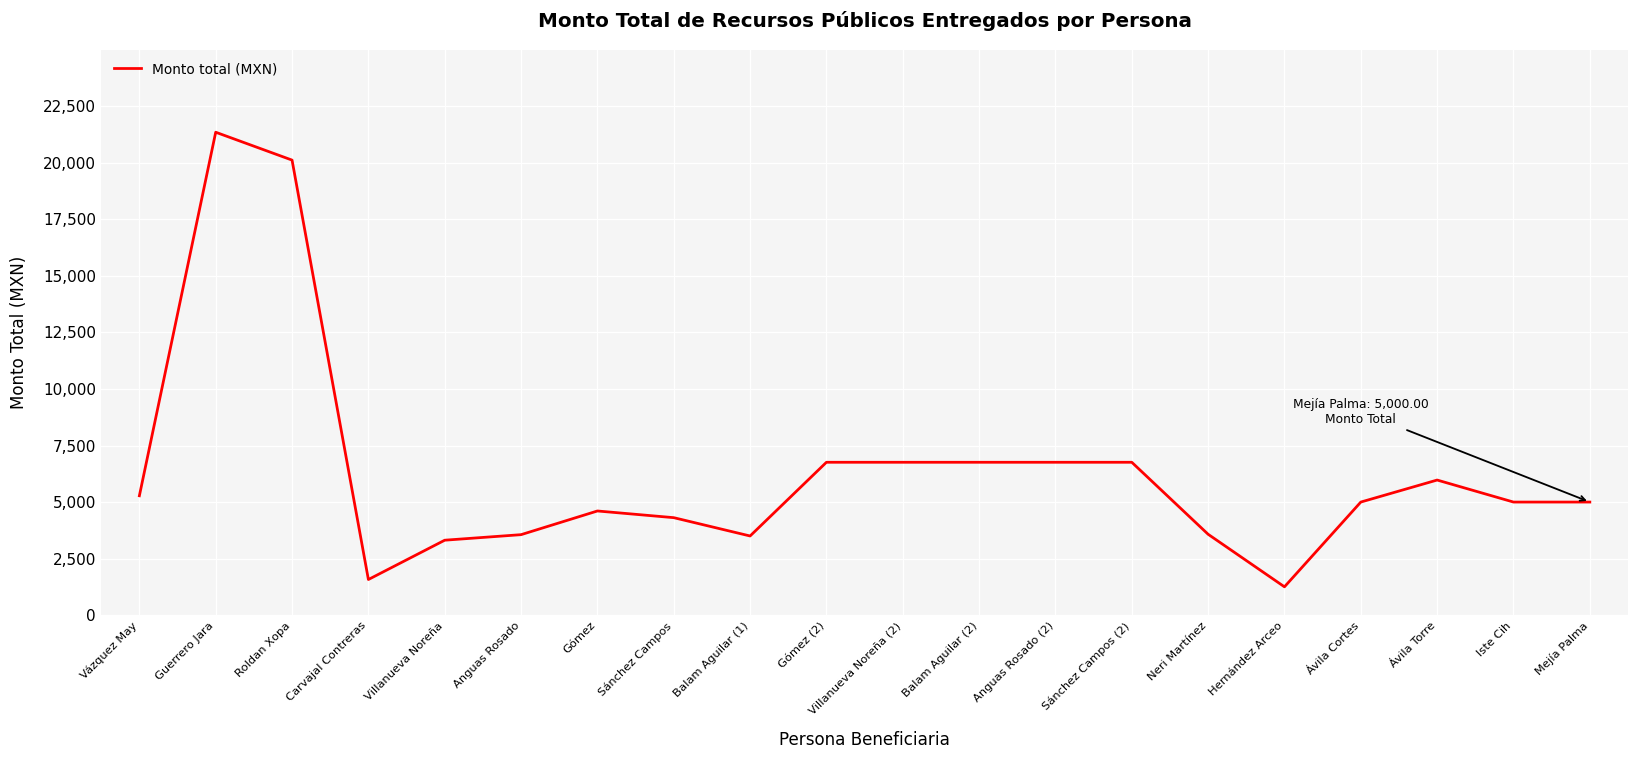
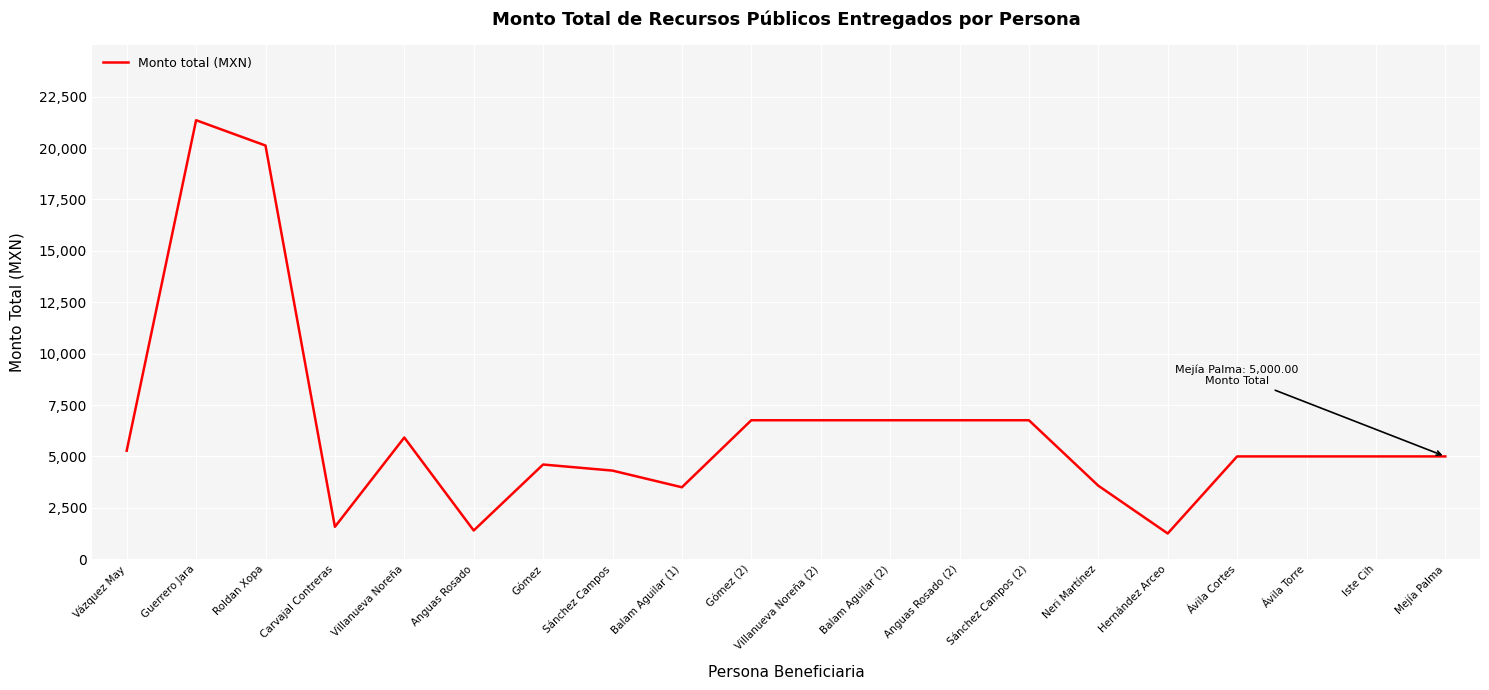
Villanueva Noreña: 3,300 -> 5,900
Anguas Rosado: 3,600 -> 1,400
Ávila Torre: 6,000 -> 5,000
